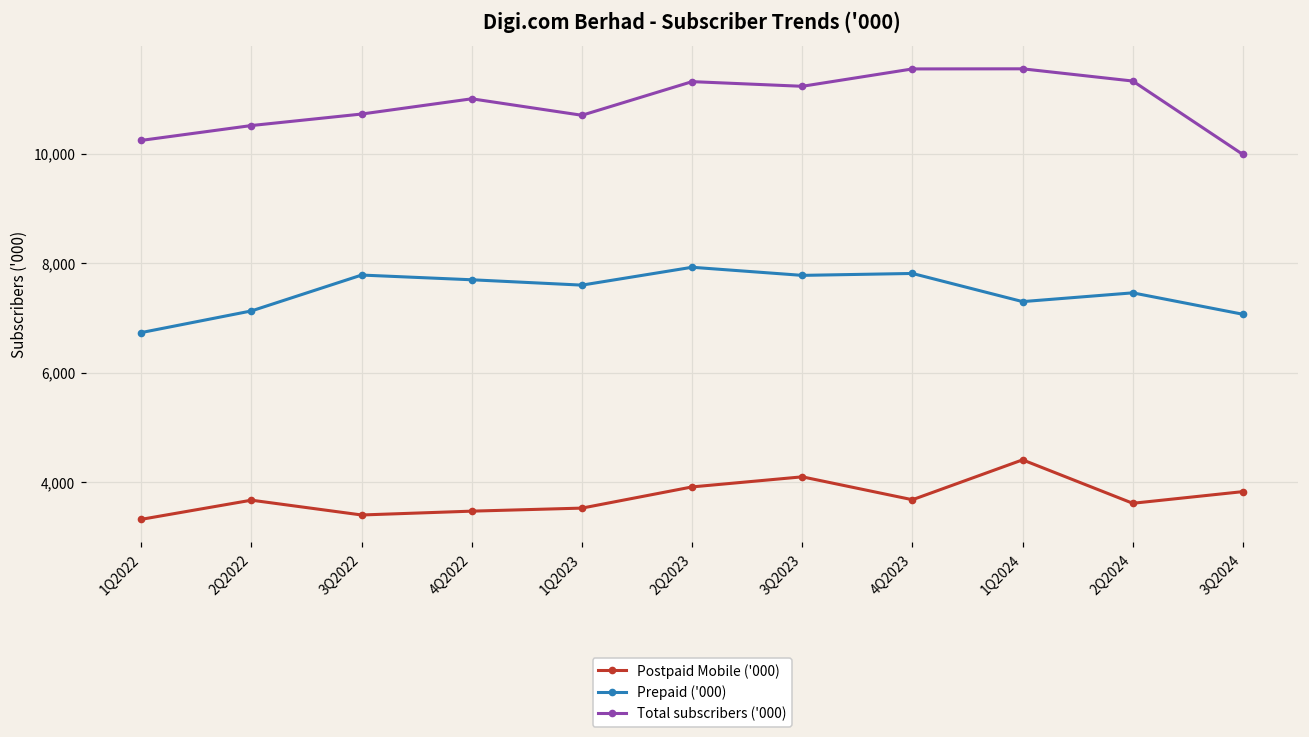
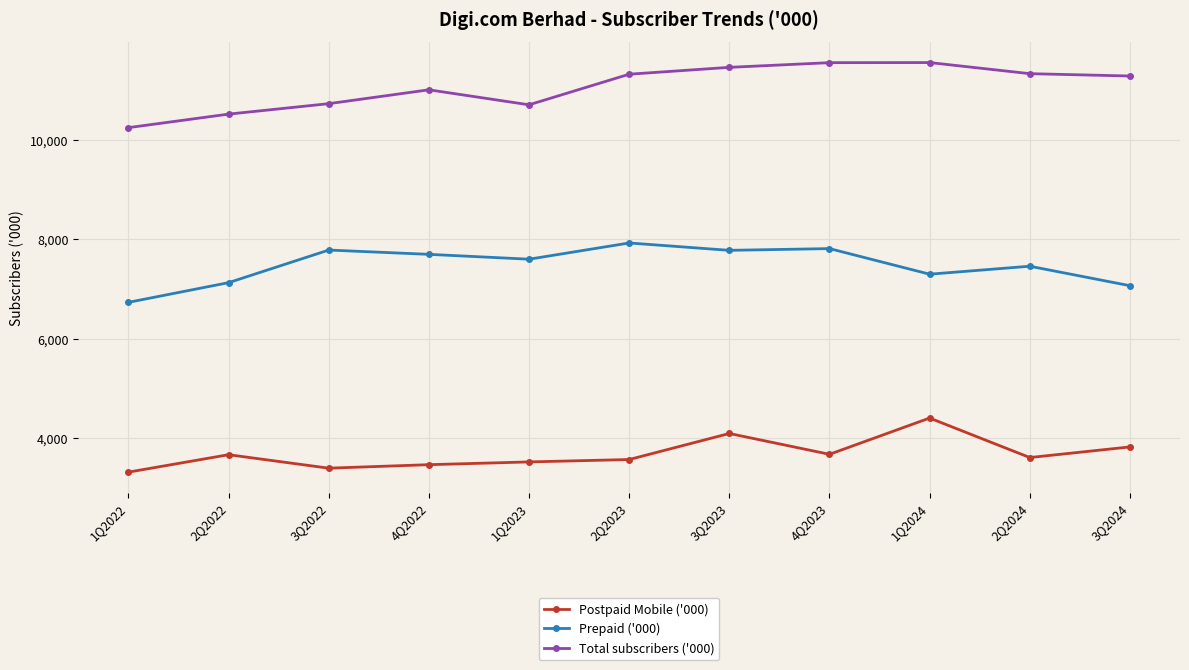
Postpaid Mobile ('000), 2Q2023: 3,900 -> 3,600
Total subscribers ('000), 3Q2023: 11,200 -> 11,500
Total subscribers ('000), 3Q2024: 10,000 -> 11,300
